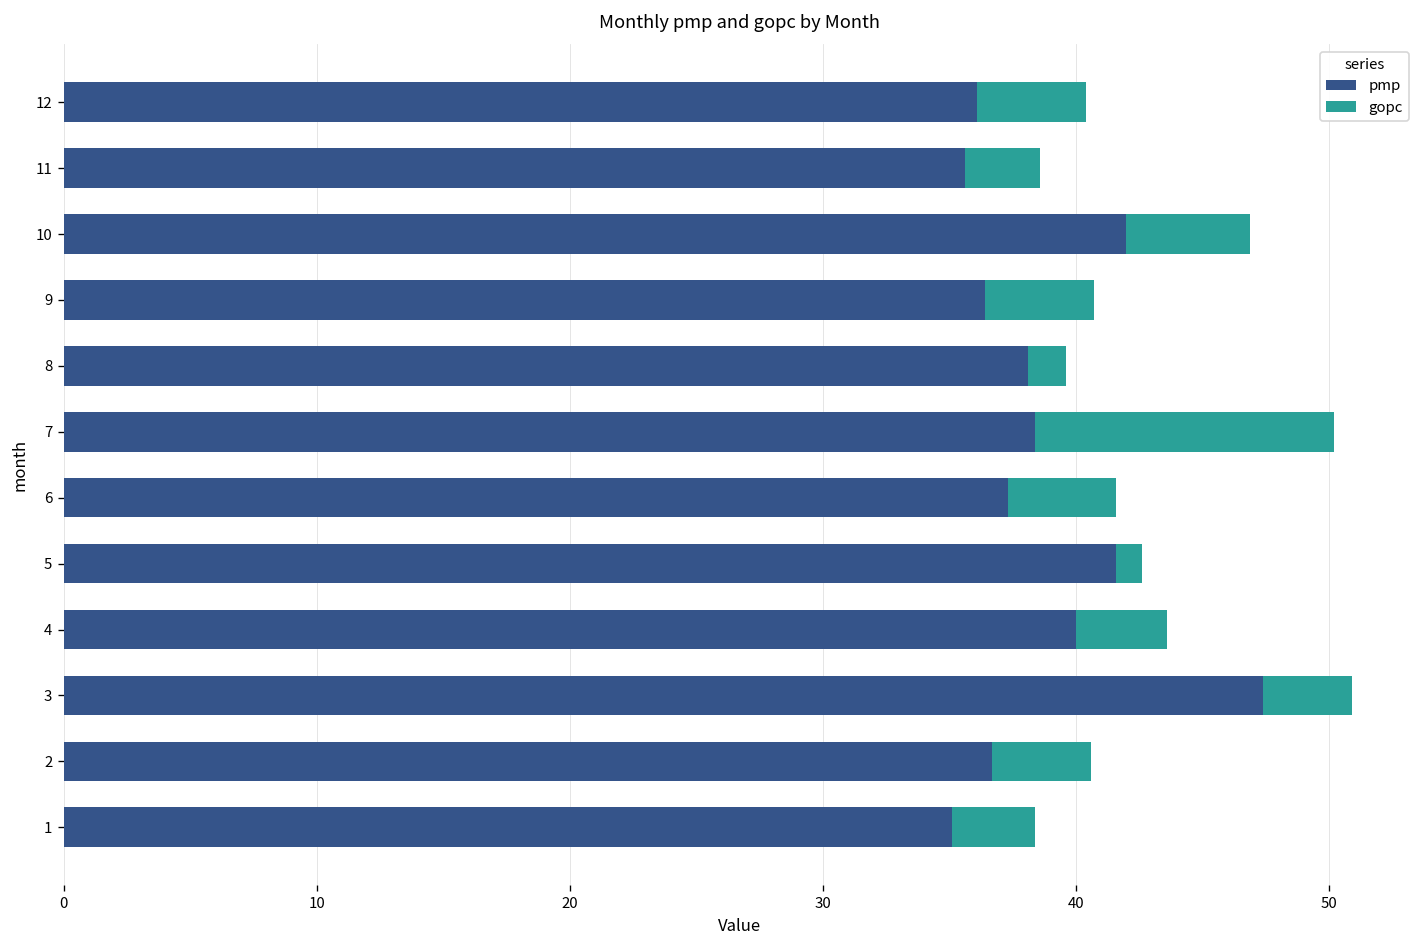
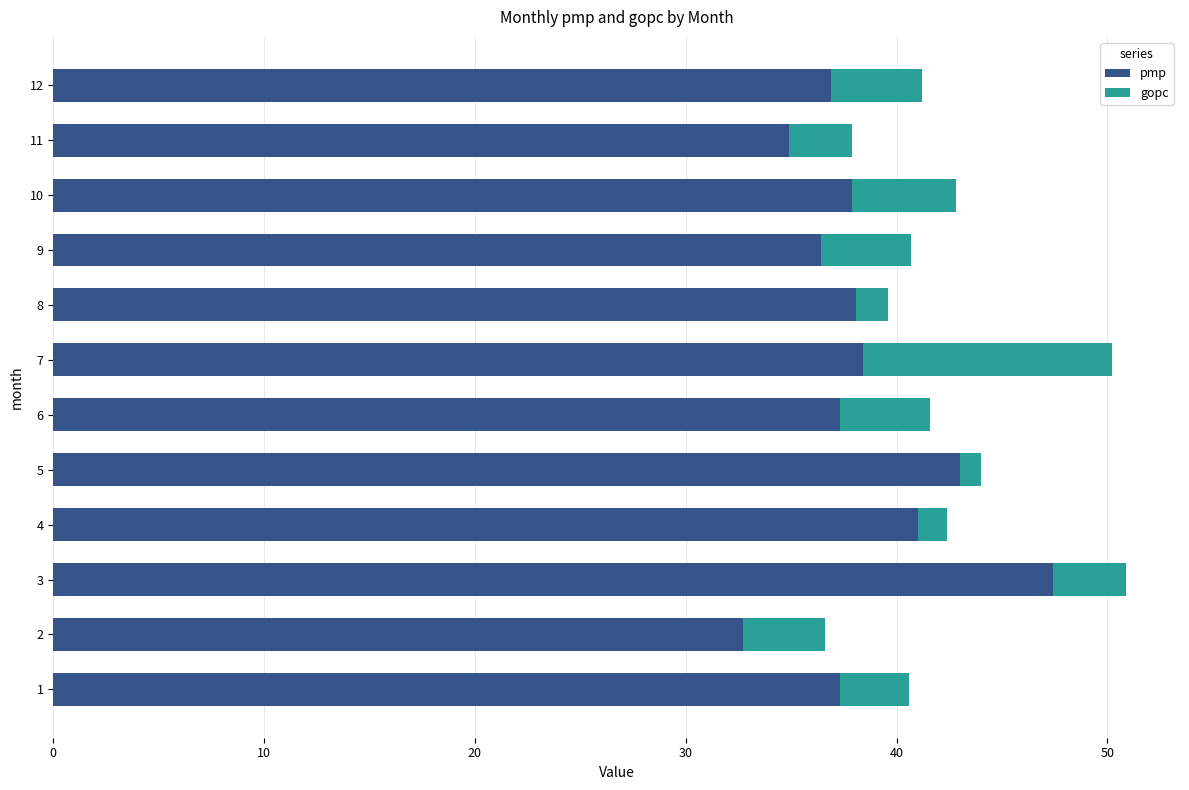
pmp, 12: 36.1 -> 36.9
pmp, 11: 35.6 -> 34.9
pmp, 10: 42.0 -> 37.9
pmp, 5: 41.6 -> 43.0
pmp, 4: 40 -> 41
gopc, 4: 3.6 -> 1.4
pmp, 2: 36.7 -> 32.7
pmp, 1: 35.1 -> 37.3
